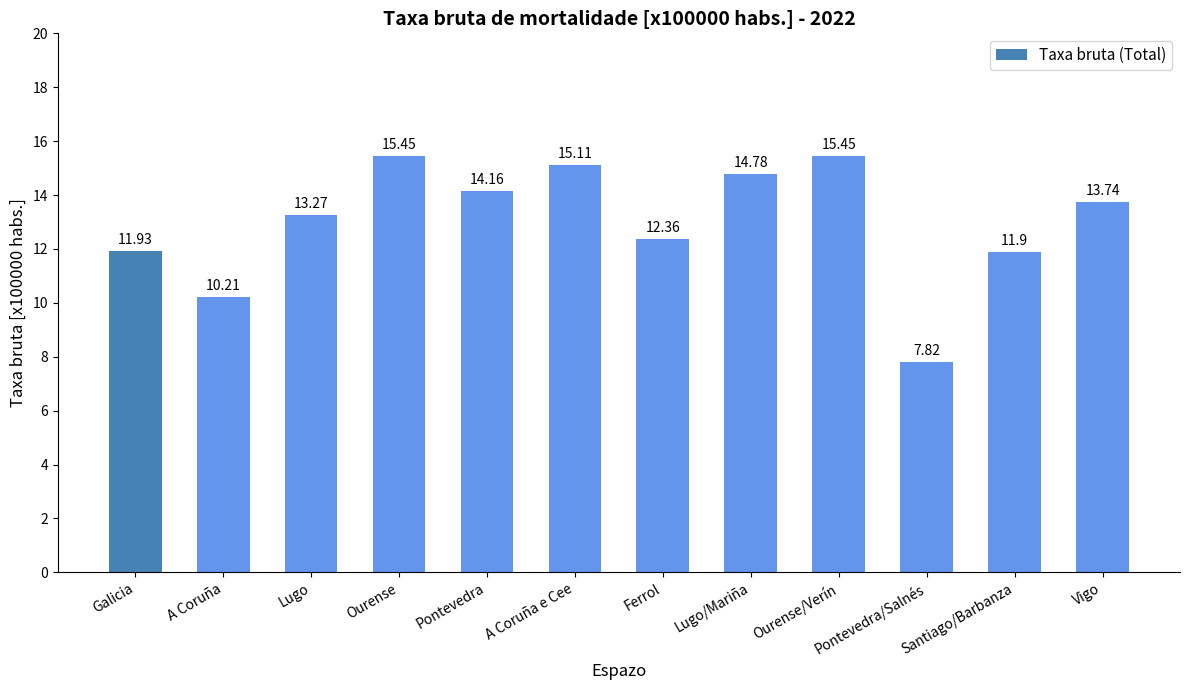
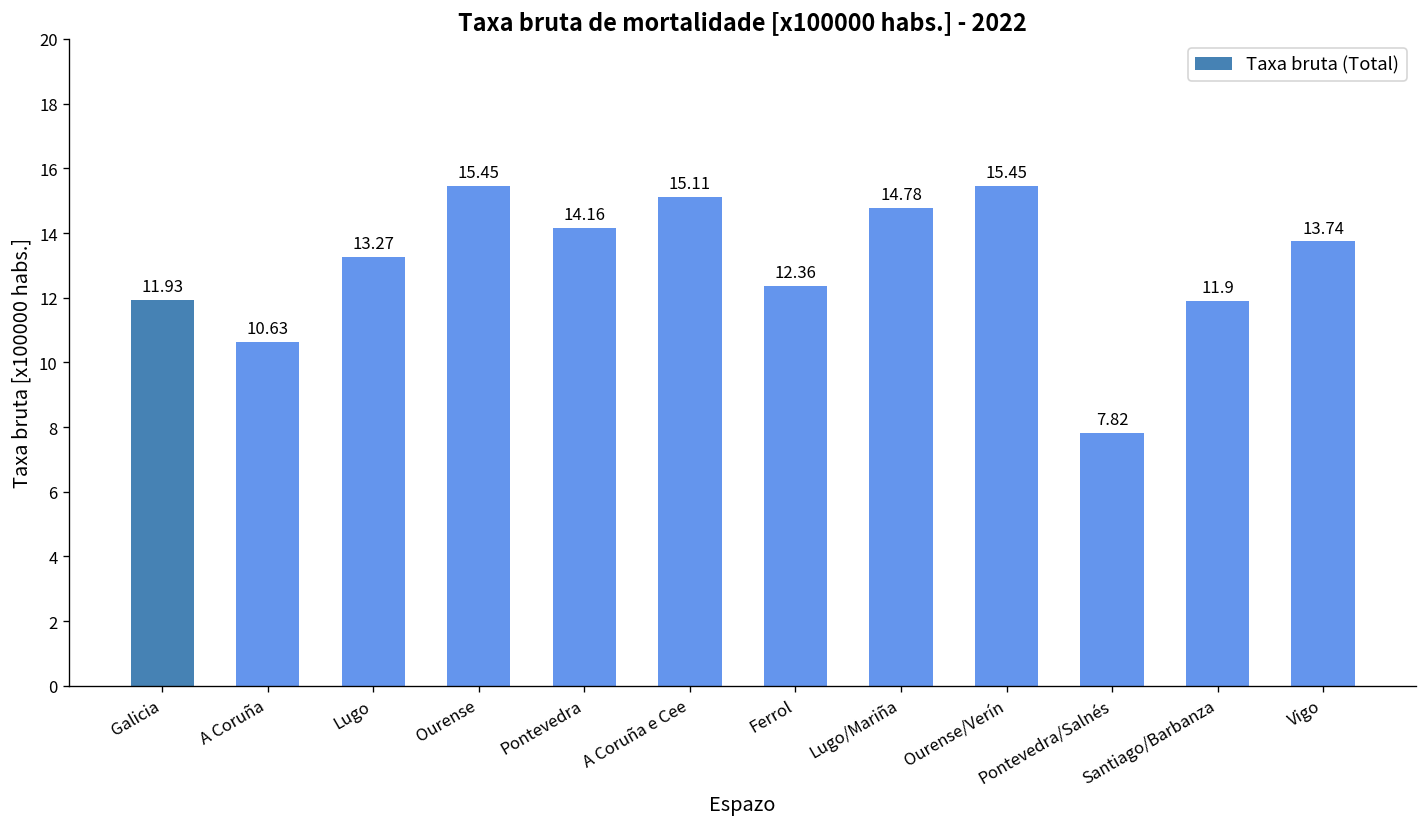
A Coruña: 10.21 -> 10.63
